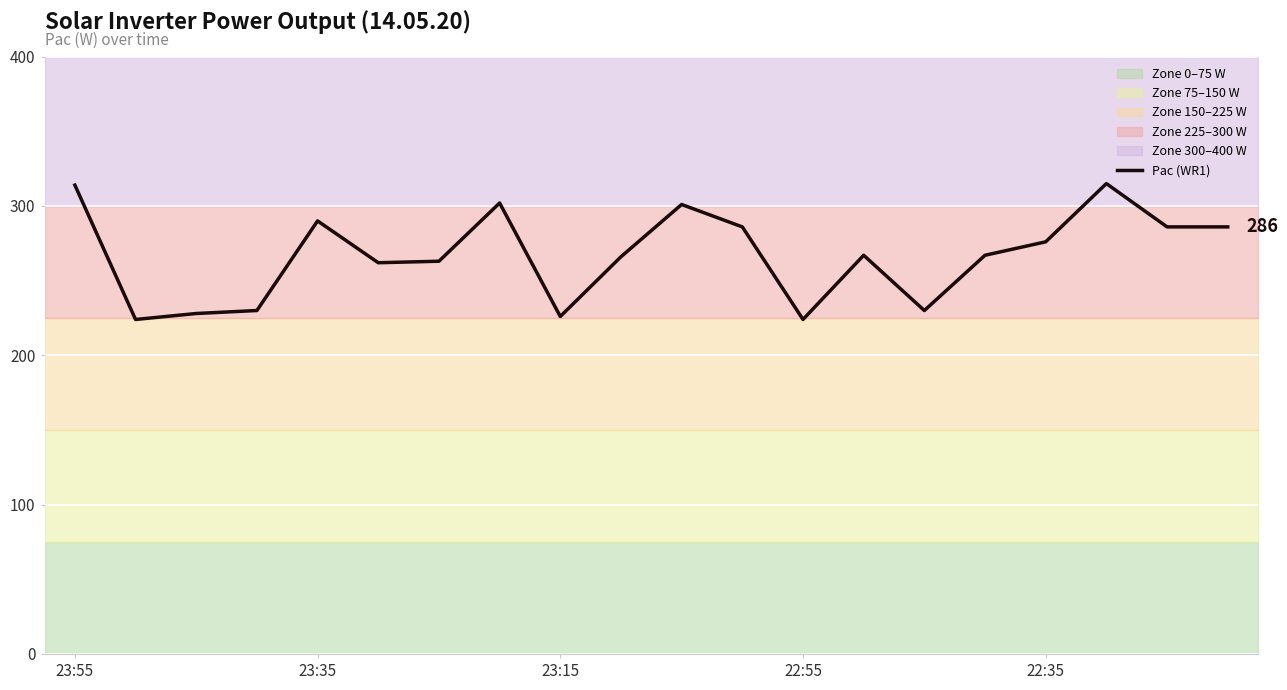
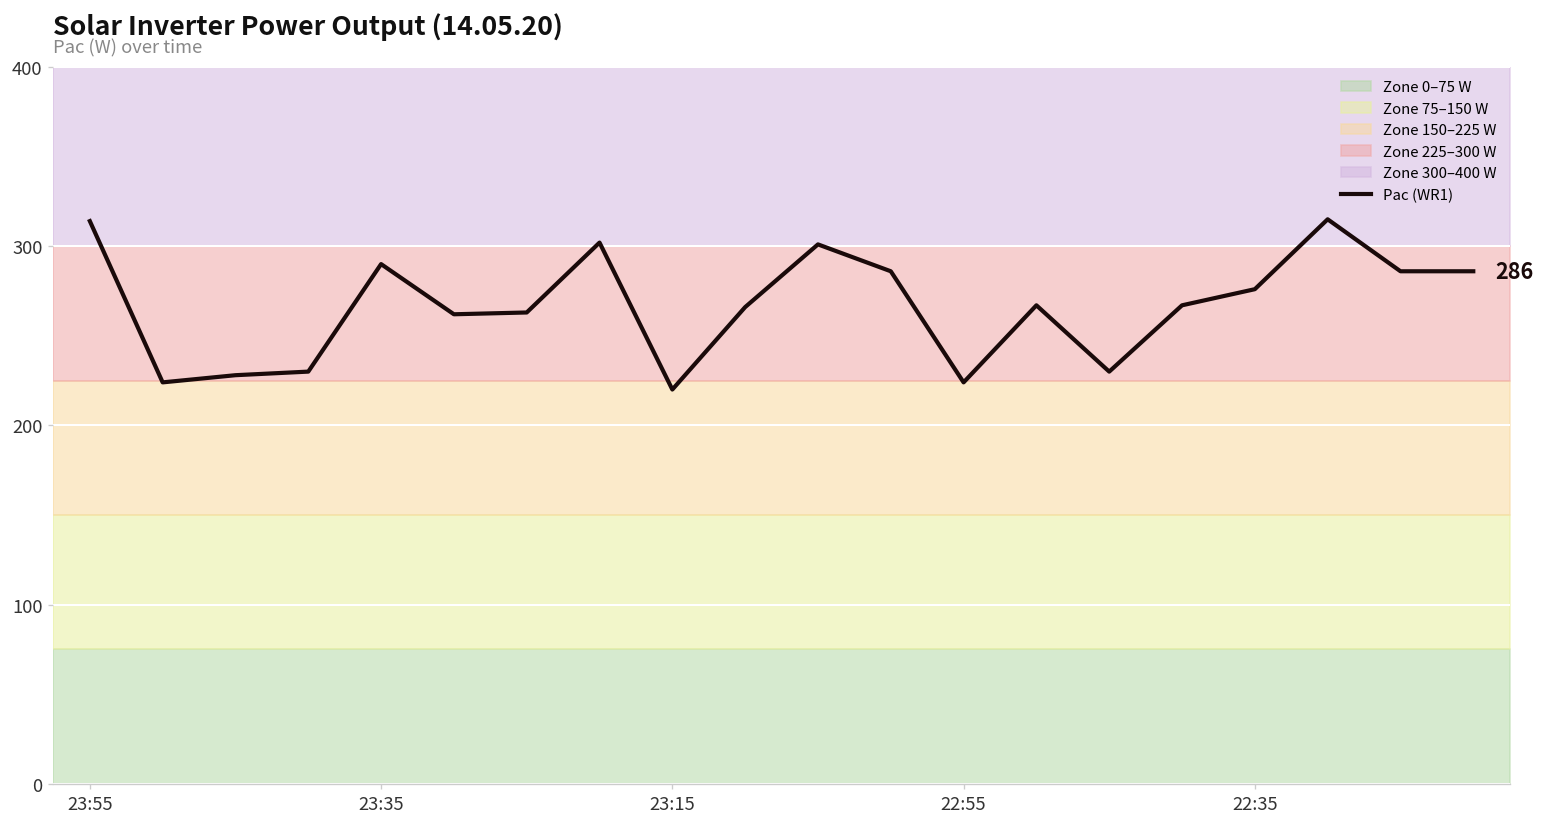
Pac (WR1), 23:15: 226 -> 220
